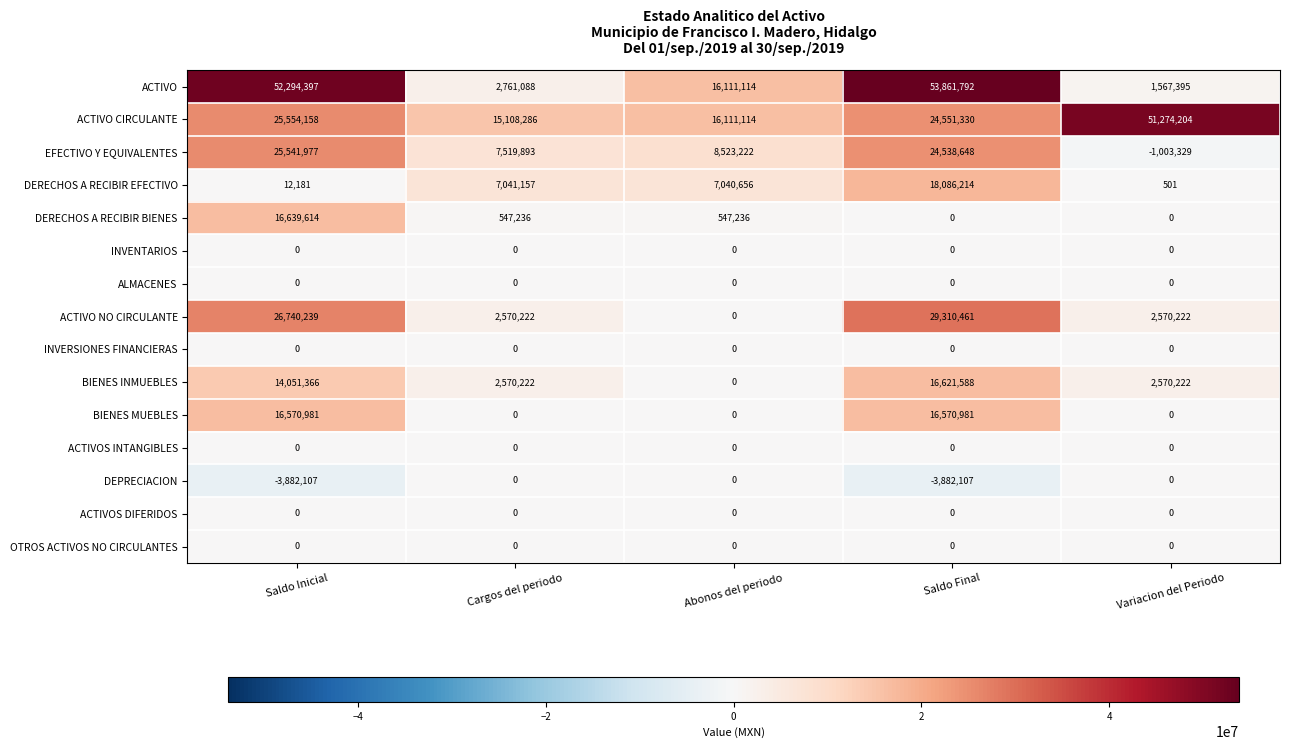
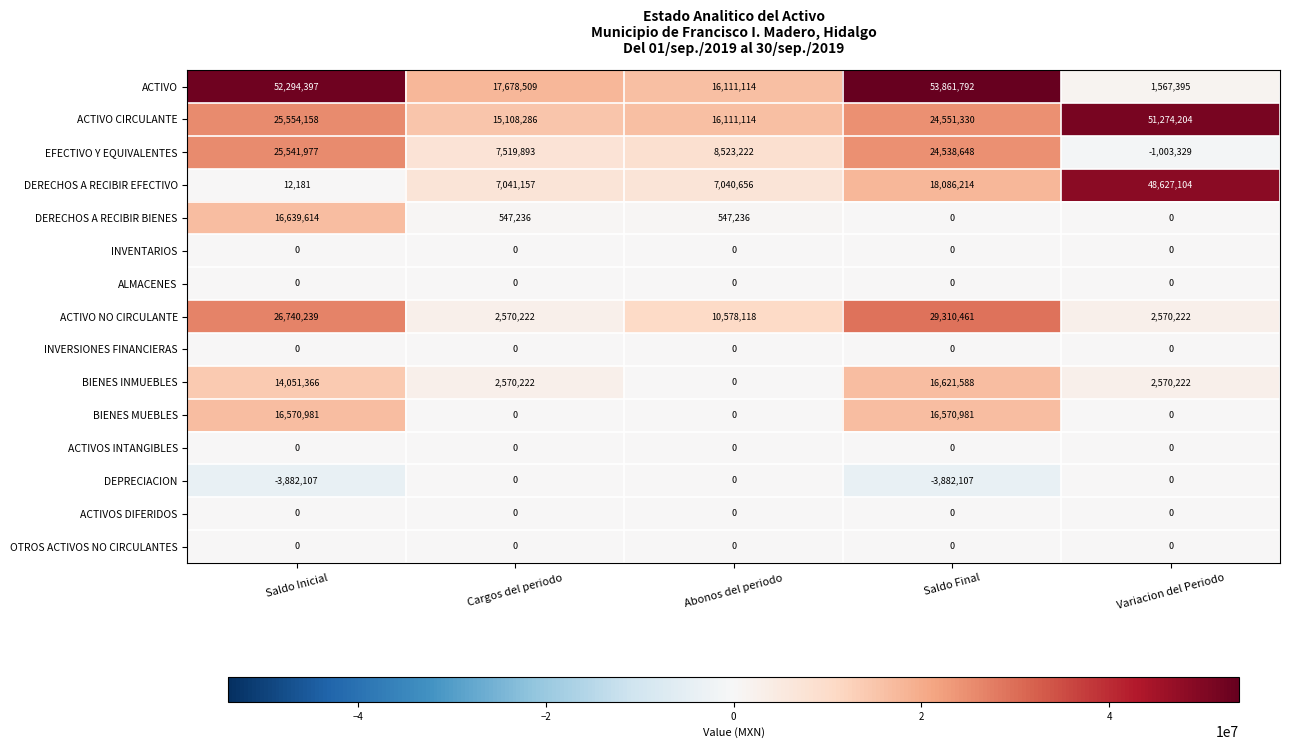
ACTIVO, Cargos del periodo: 2,761,088 -> 17,678,509
DERECHOS A RECIBIR EFECTIVO, Variacion del Periodo: 501 -> 48,627,104
ACTIVO NO CIRCULANTE, Abonos del periodo: 0 -> 10,578,118
